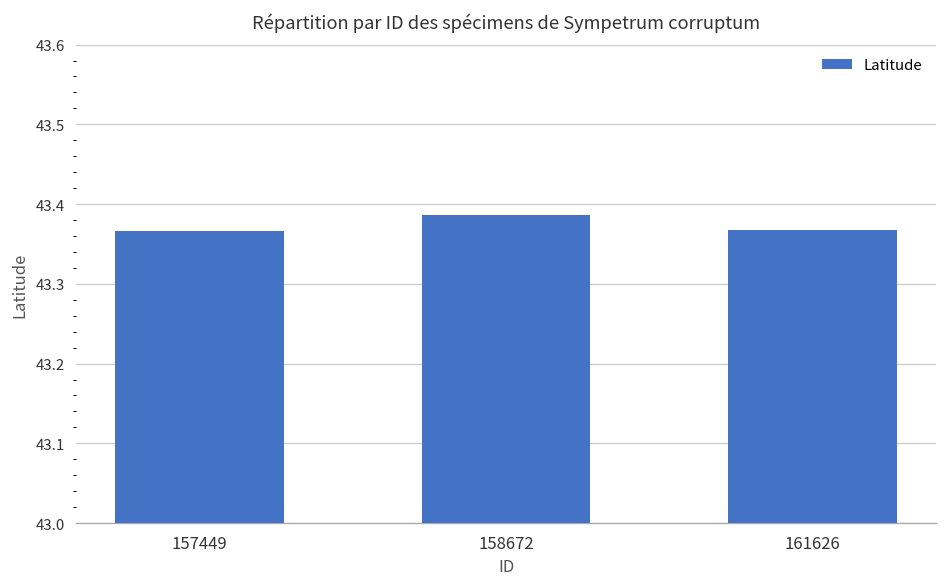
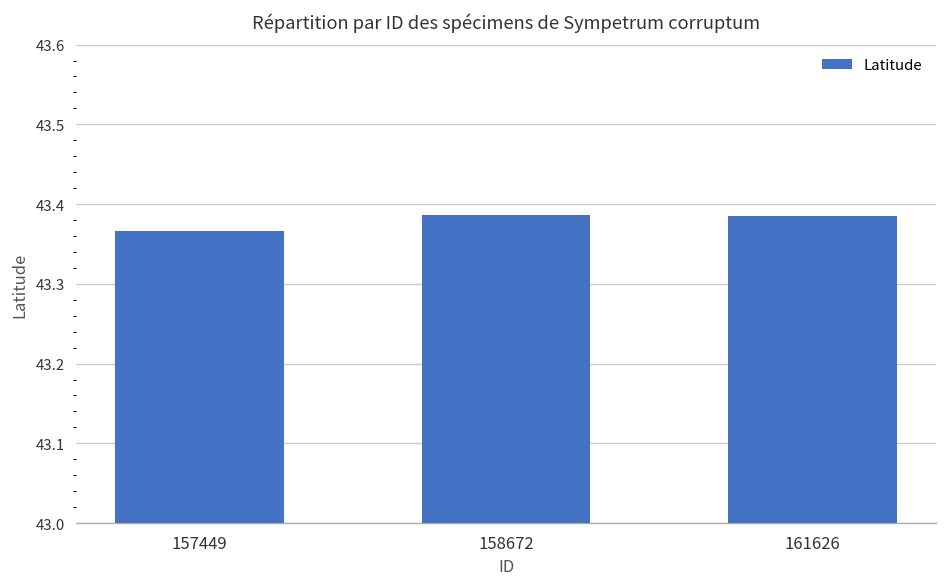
161626: 43.37 -> 43.39
